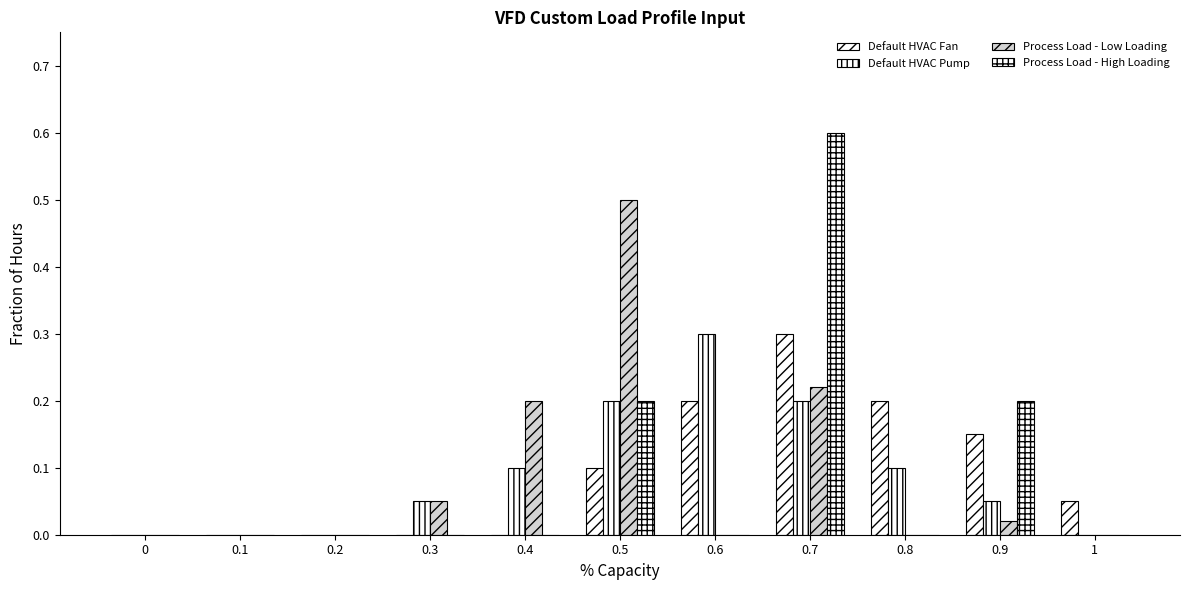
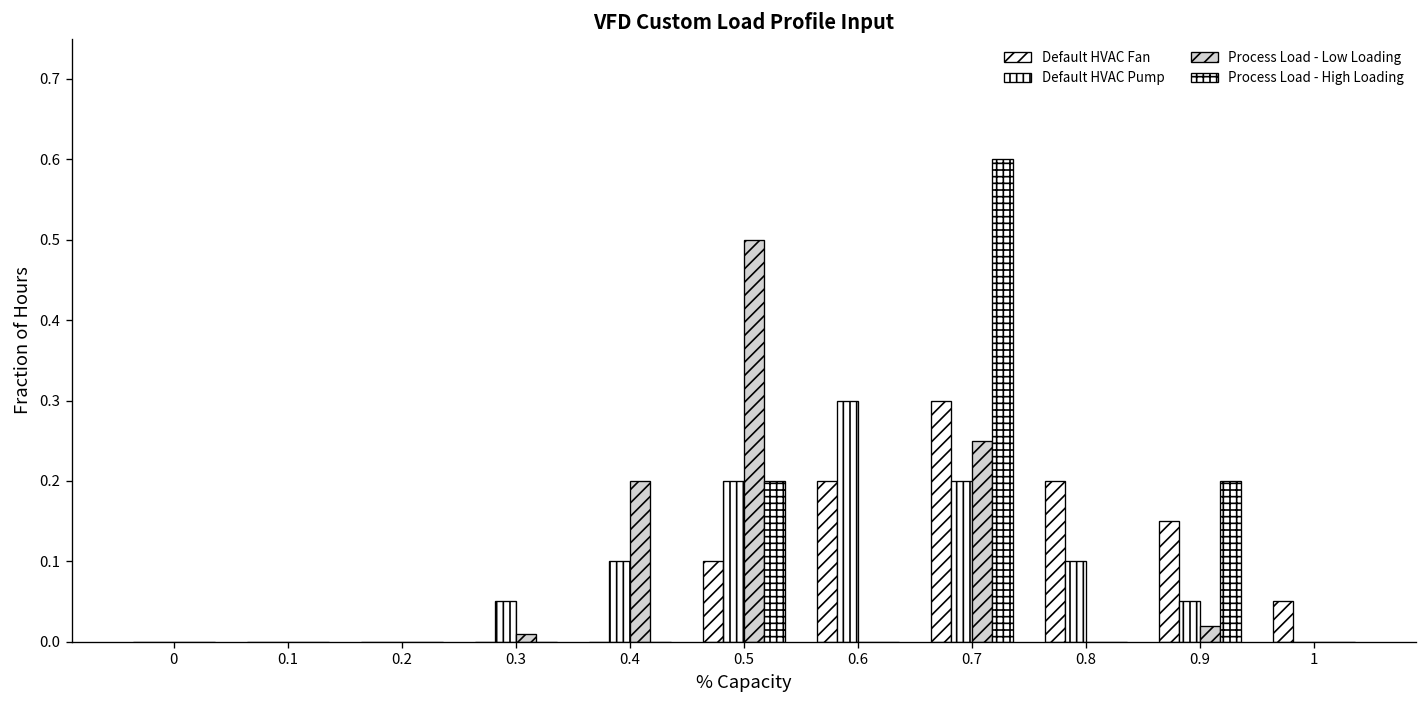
Process Load - Low Loading, 0.3: 0.05 -> 0.01
Process Load - Low Loading, 0.7: 0.22 -> 0.25
